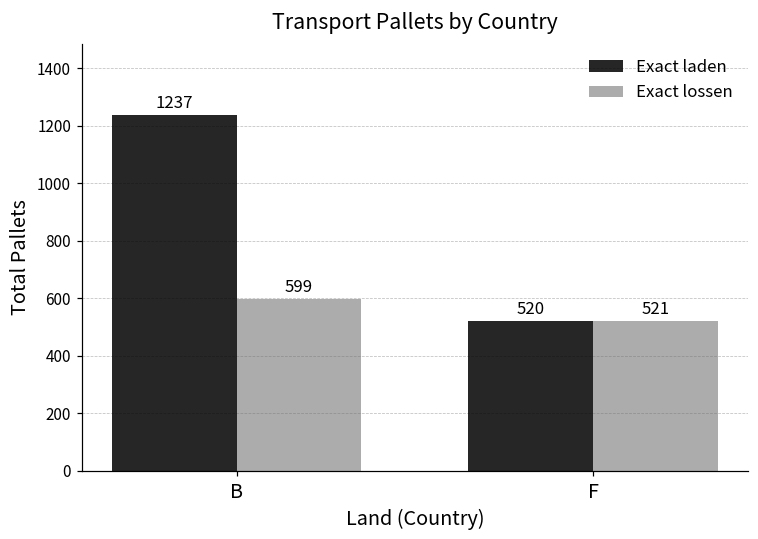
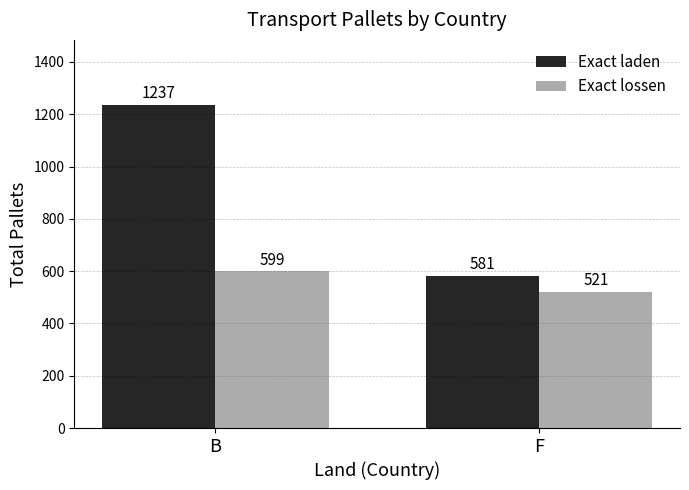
Exact laden, F: 520 -> 581
